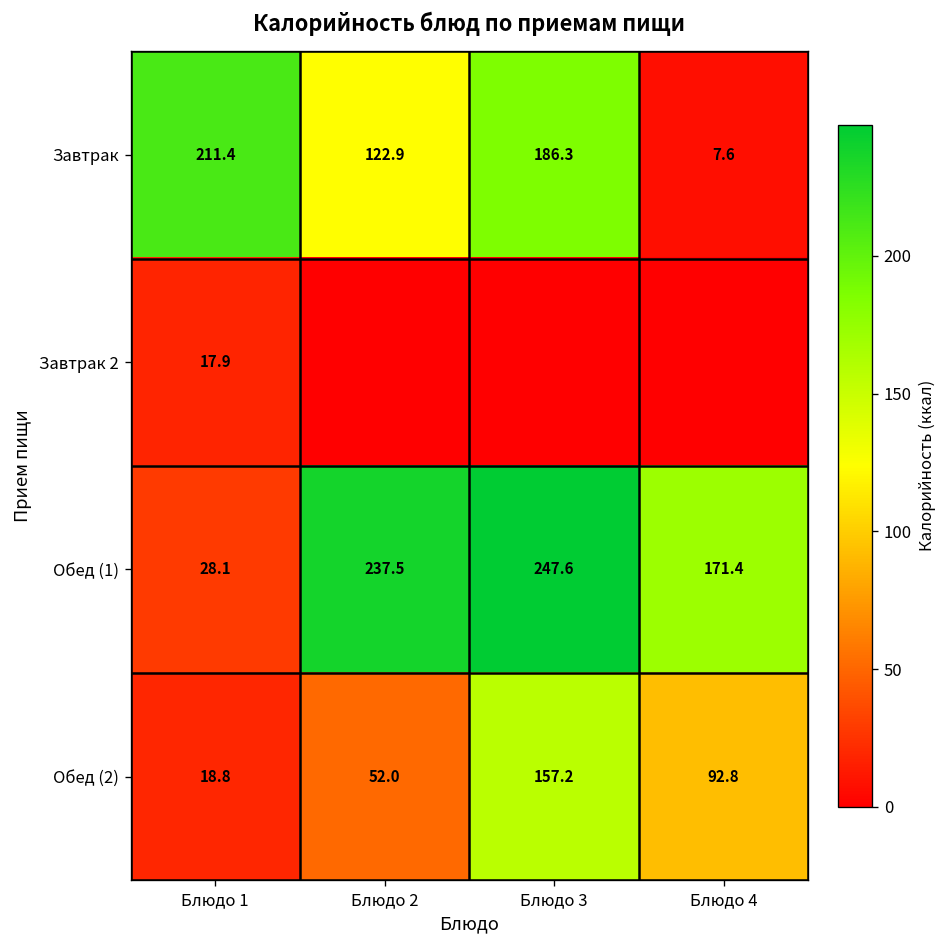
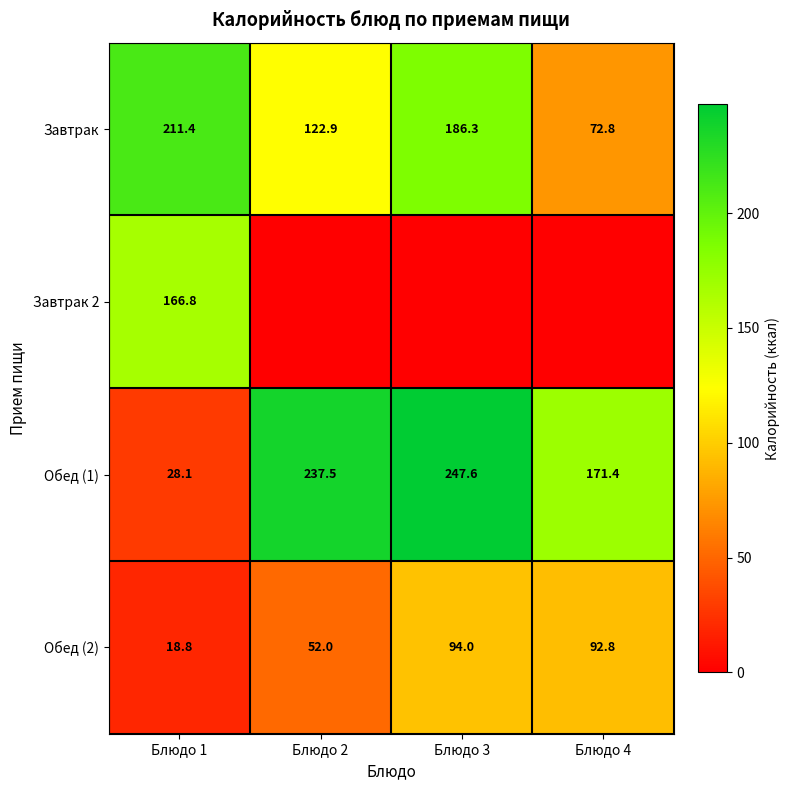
Завтрак, Блюдо 4: 7.6 -> 72.8
Завтрак 2, Блюдо 1: 17.9 -> 166.8
Обед (2), Блюдо 3: 157.2 -> 94.0
